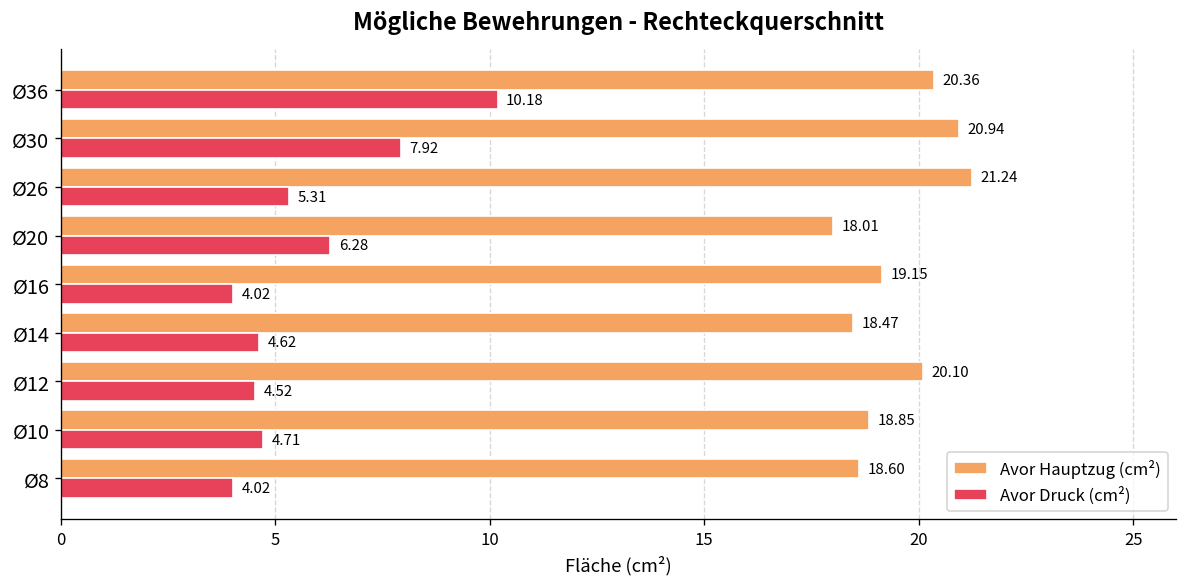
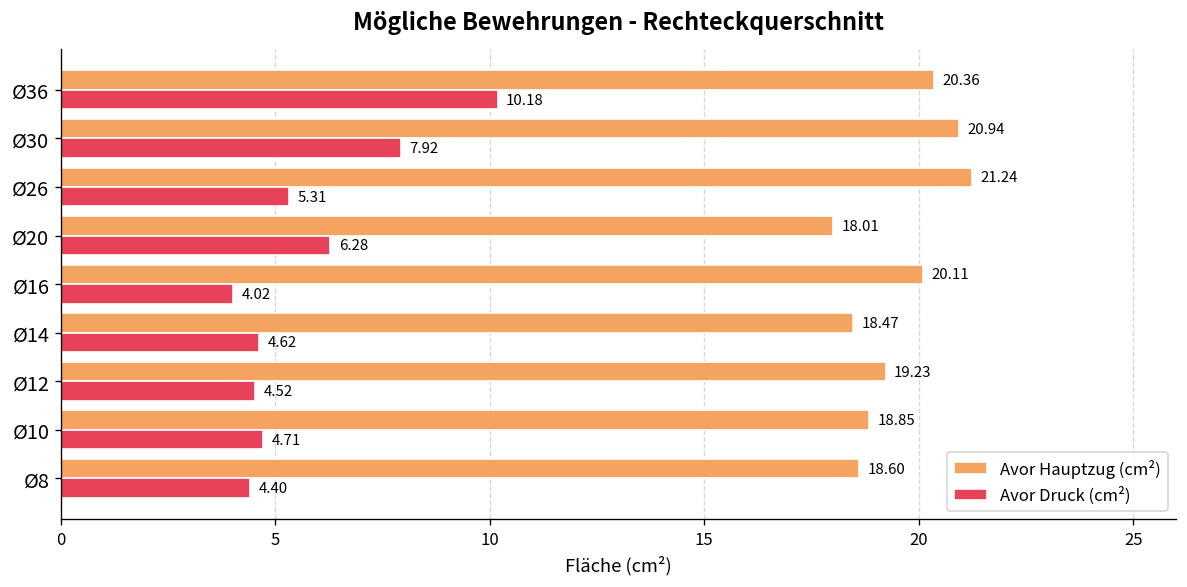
Avor Hauptzug (cm²), Ø16: 19.15 -> 20.11
Avor Hauptzug (cm²), Ø12: 20.10 -> 19.23
Avor Druck (cm²), Ø8: 4.02 -> 4.40
